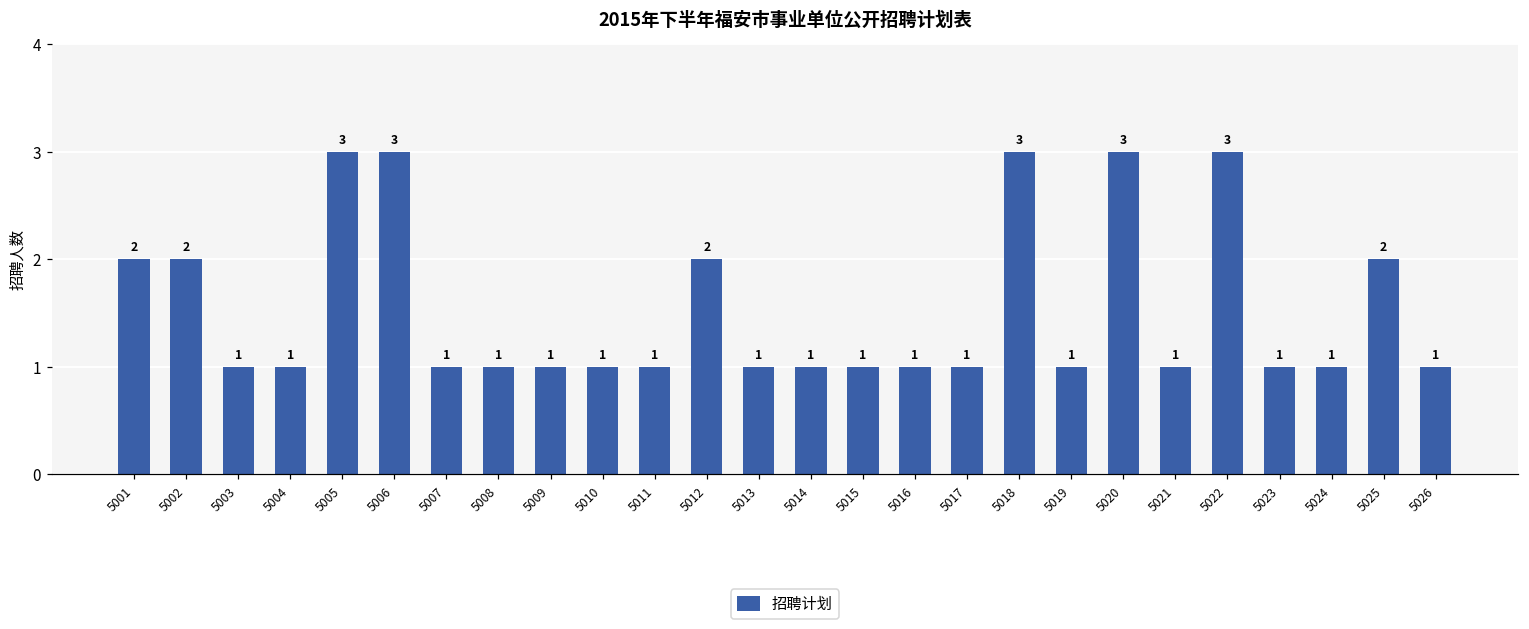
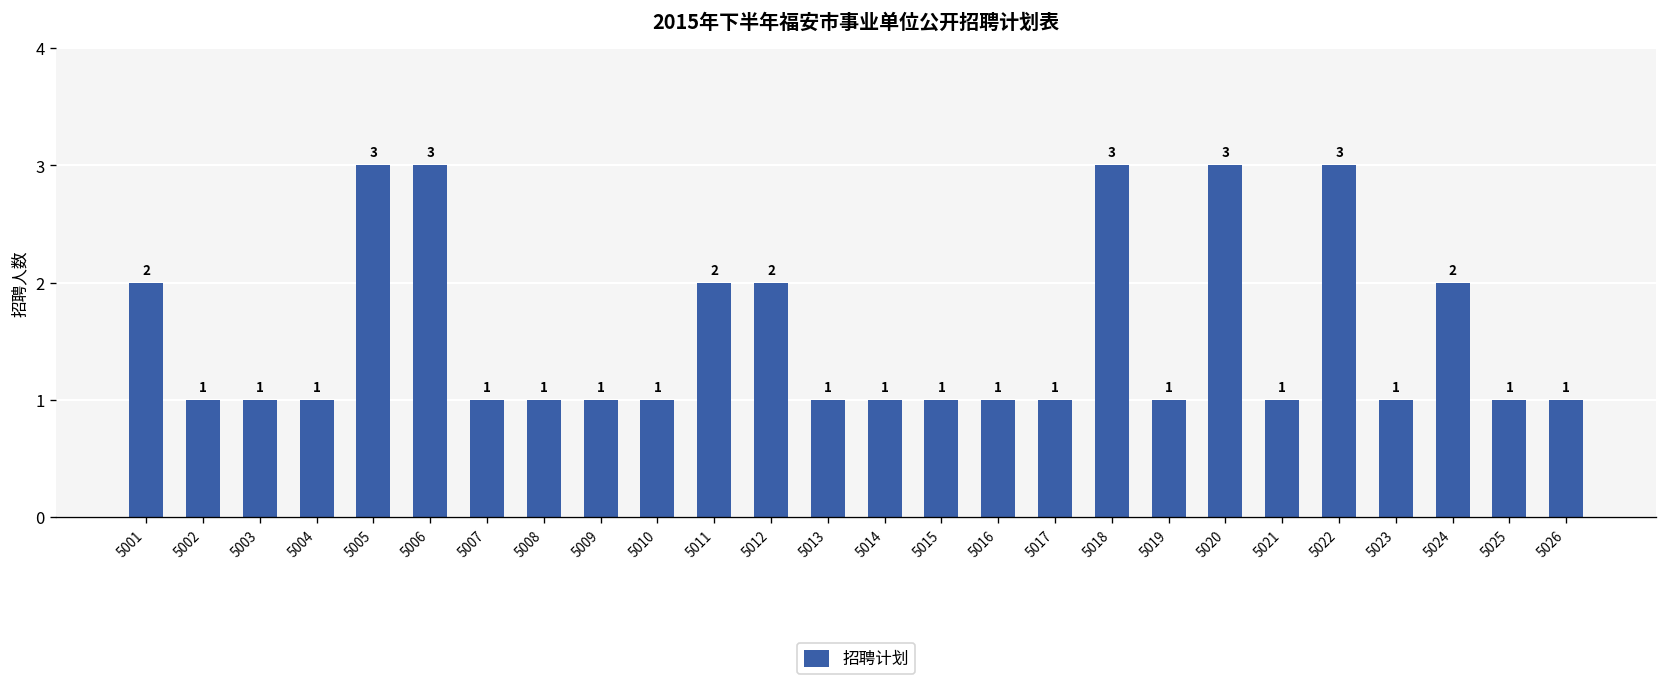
5002: 2 -> 1
5011: 1 -> 2
5024: 1 -> 2
5025: 2 -> 1
